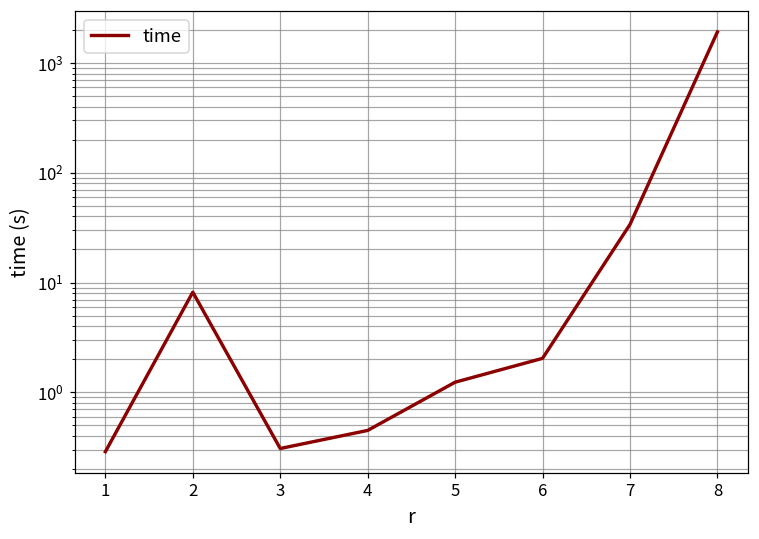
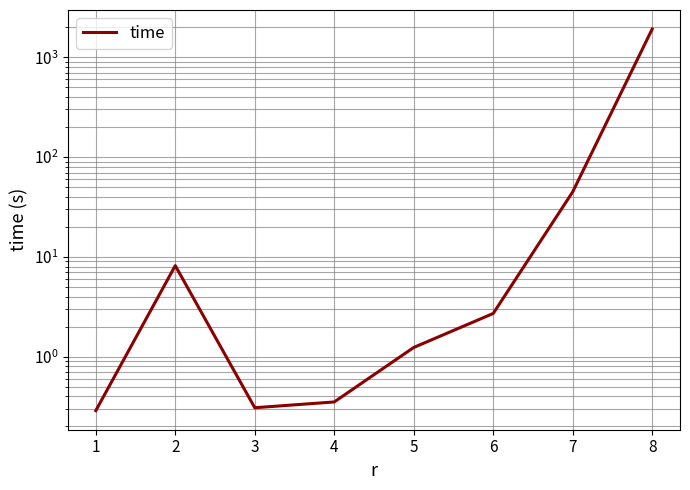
4: 0.5 -> 0.35
6: 2.0 -> 2.7
7: 34 -> 40
